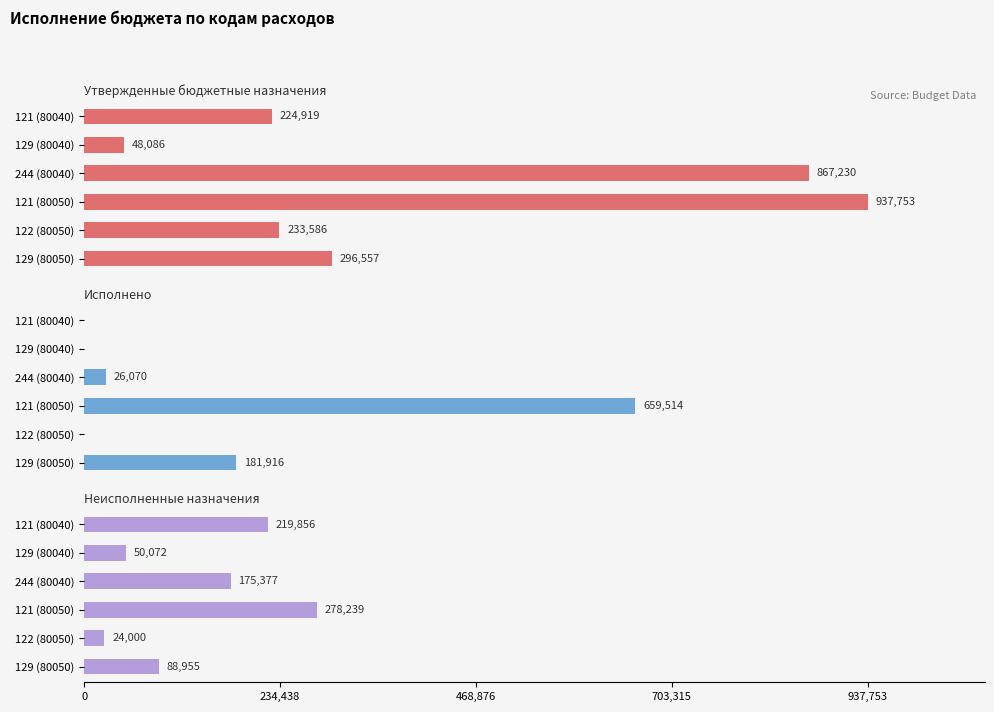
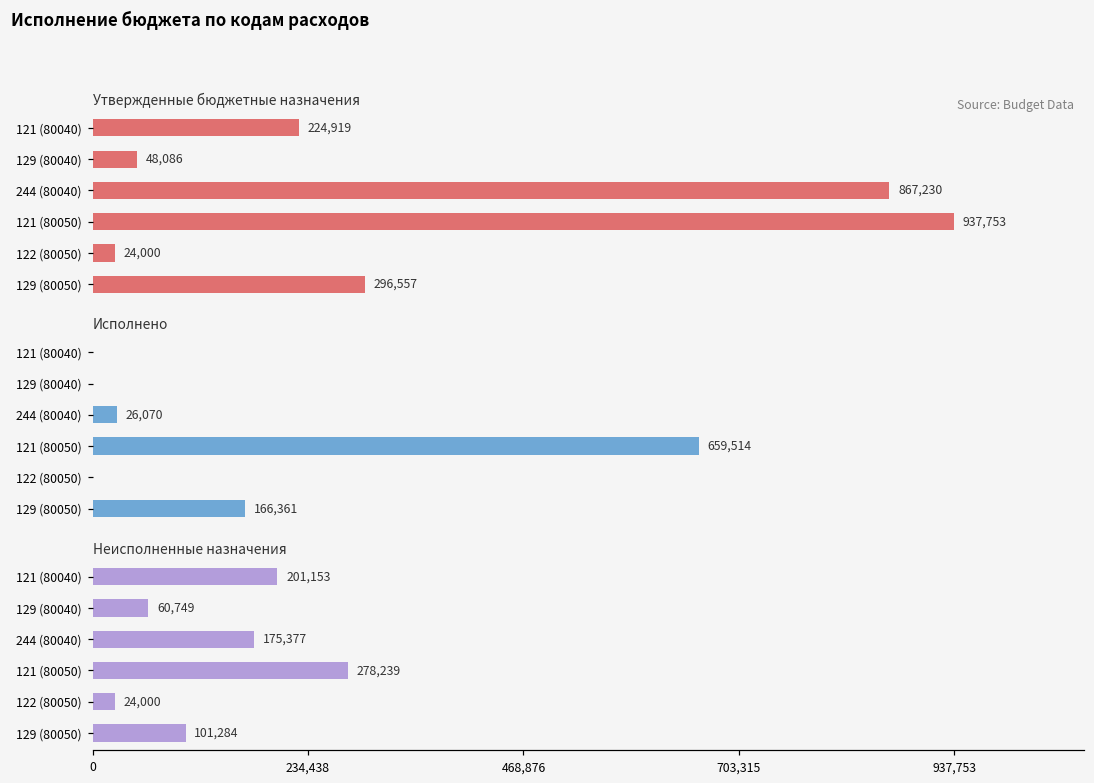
Утвержденные бюджетные назначения, 122 (80050): 233,586 -> 24,000
Исполнено, 129 (80050): 181,916 -> 166,361
Неисполненные назначения, 121 (80040): 219,856 -> 201,153
Неисполненные назначения, 129 (80040): 50,072 -> 60,749
Неисполненные назначения, 129 (80050): 88,955 -> 101,284
